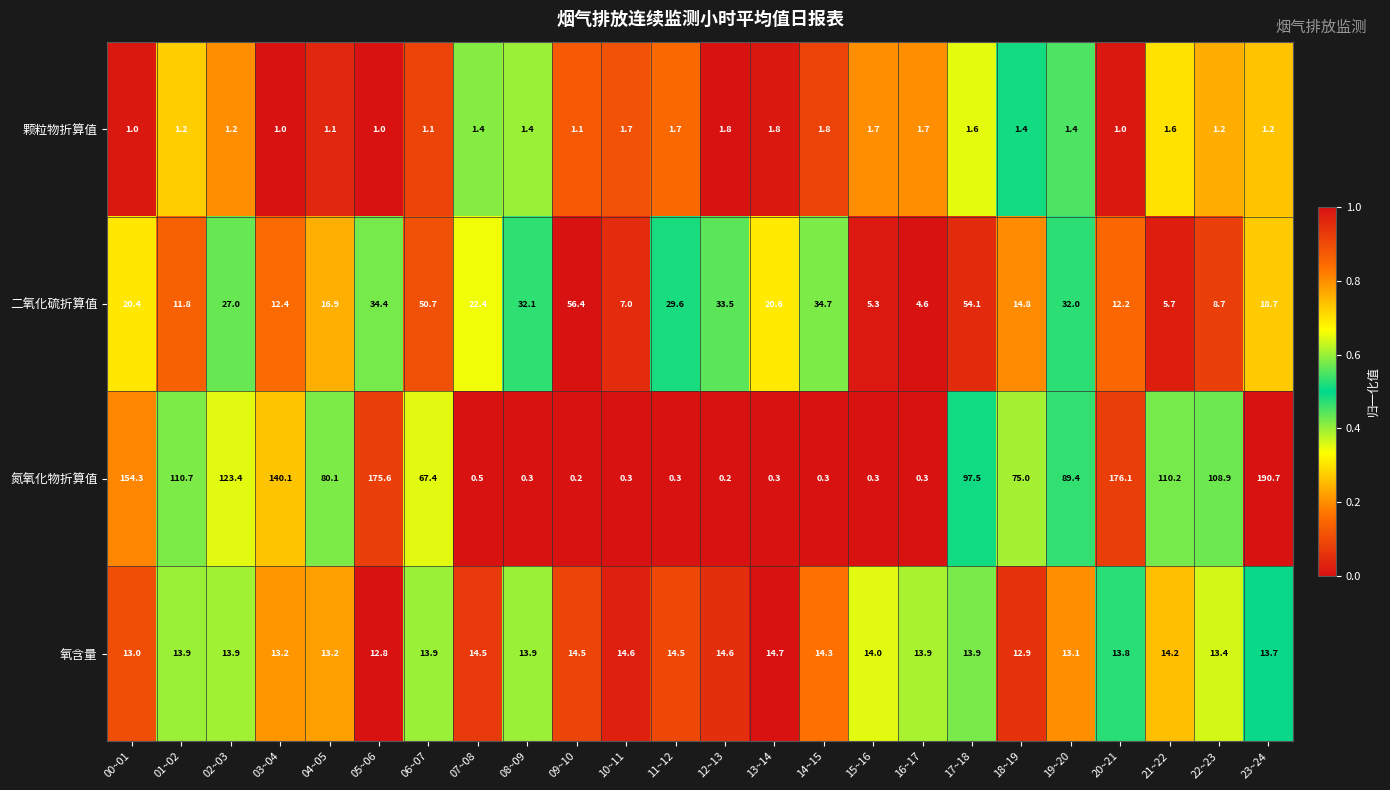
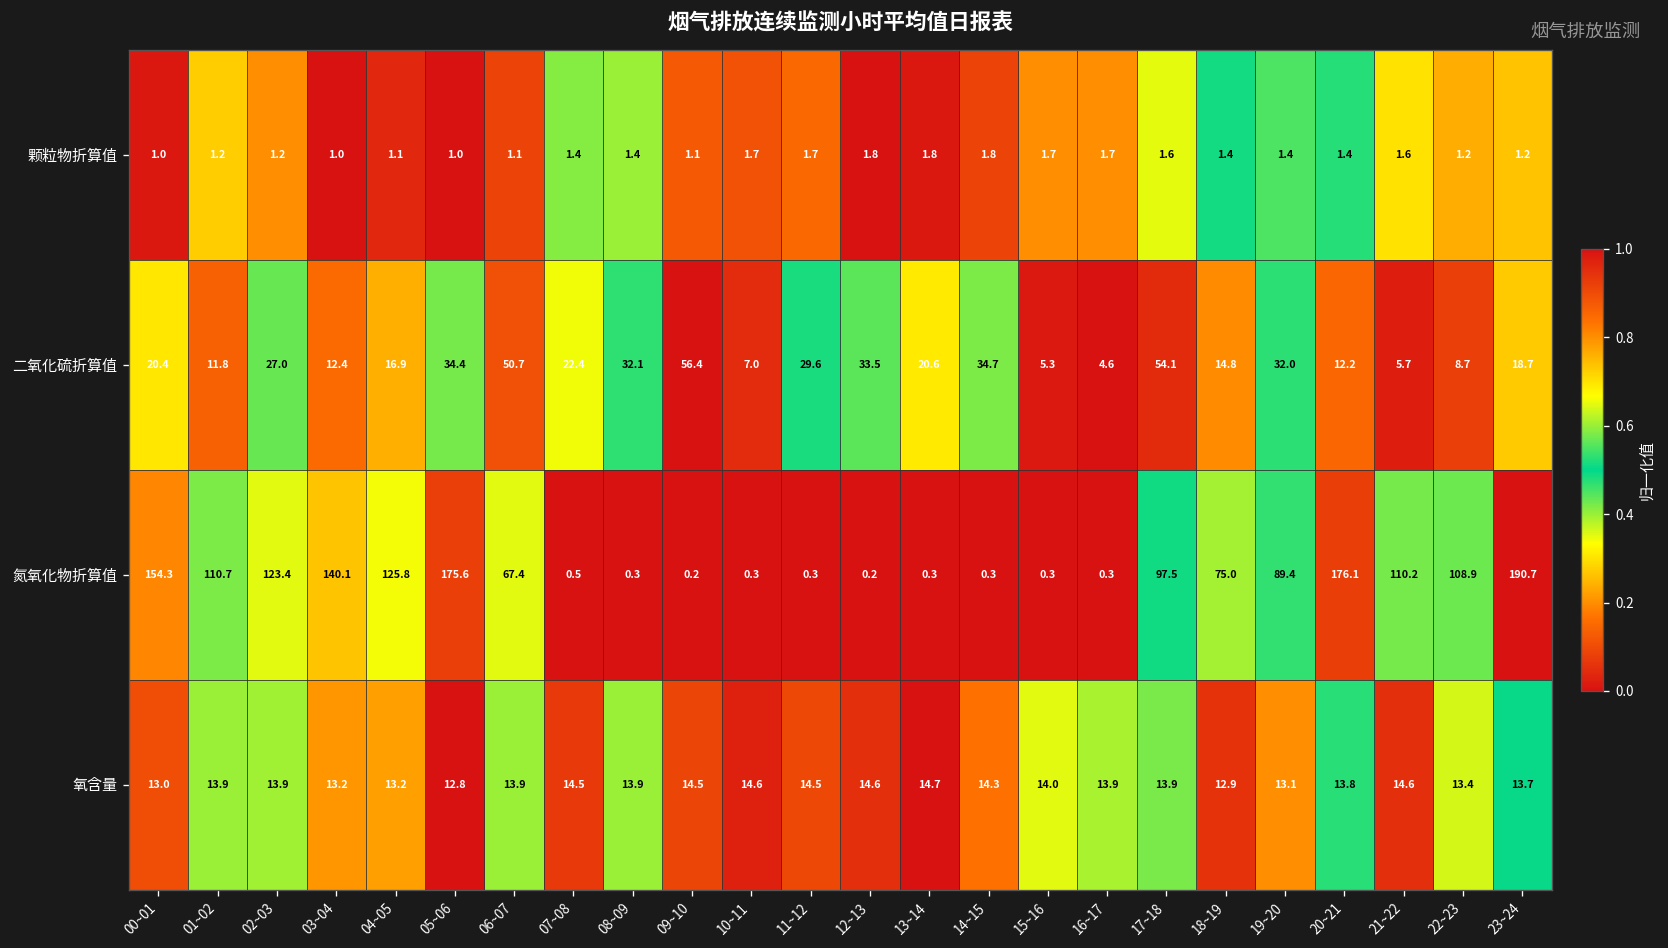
颗粒物折算值, 20~21: 1.0 -> 1.4
氮氧化物折算值, 04~05: 80.1 -> 125.8
氧含量, 21~22: 14.2 -> 14.6
